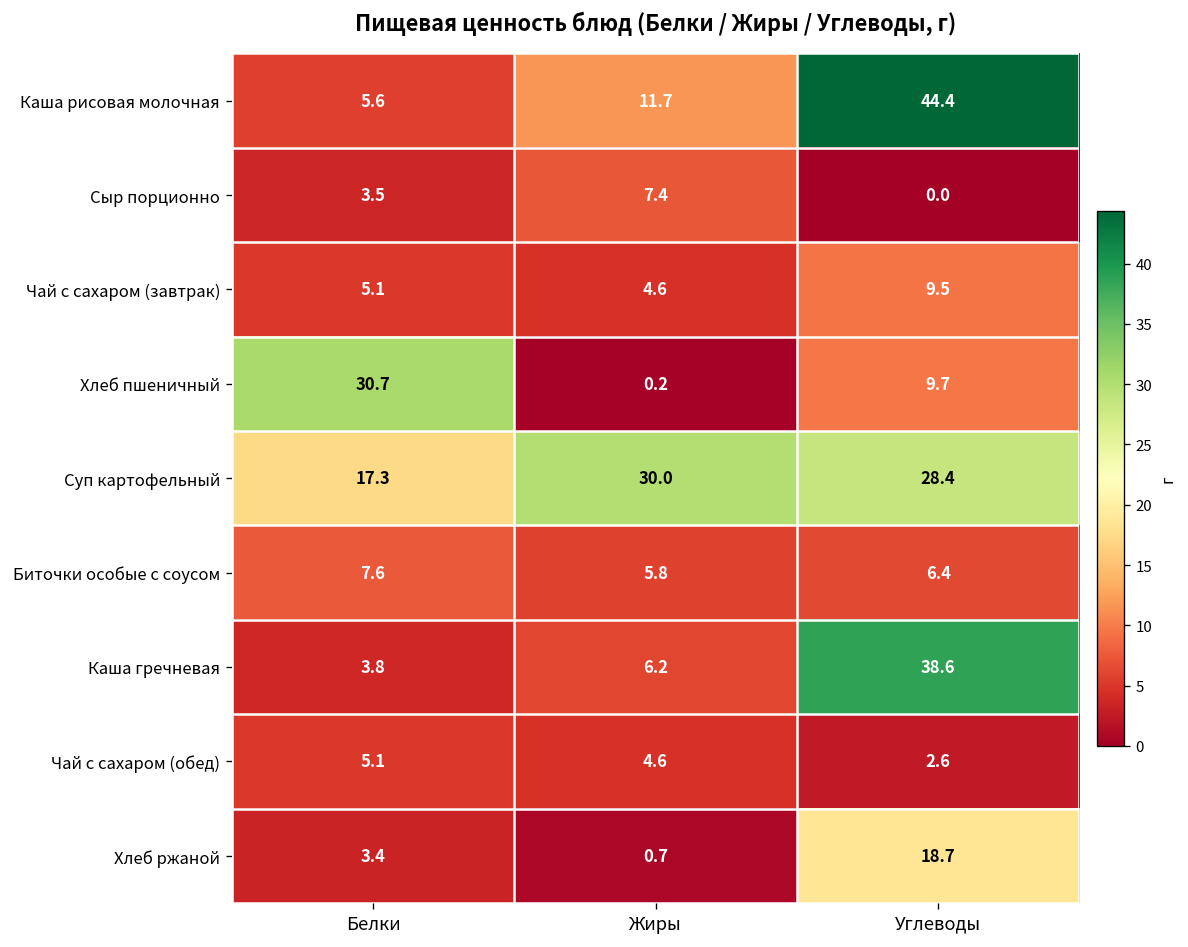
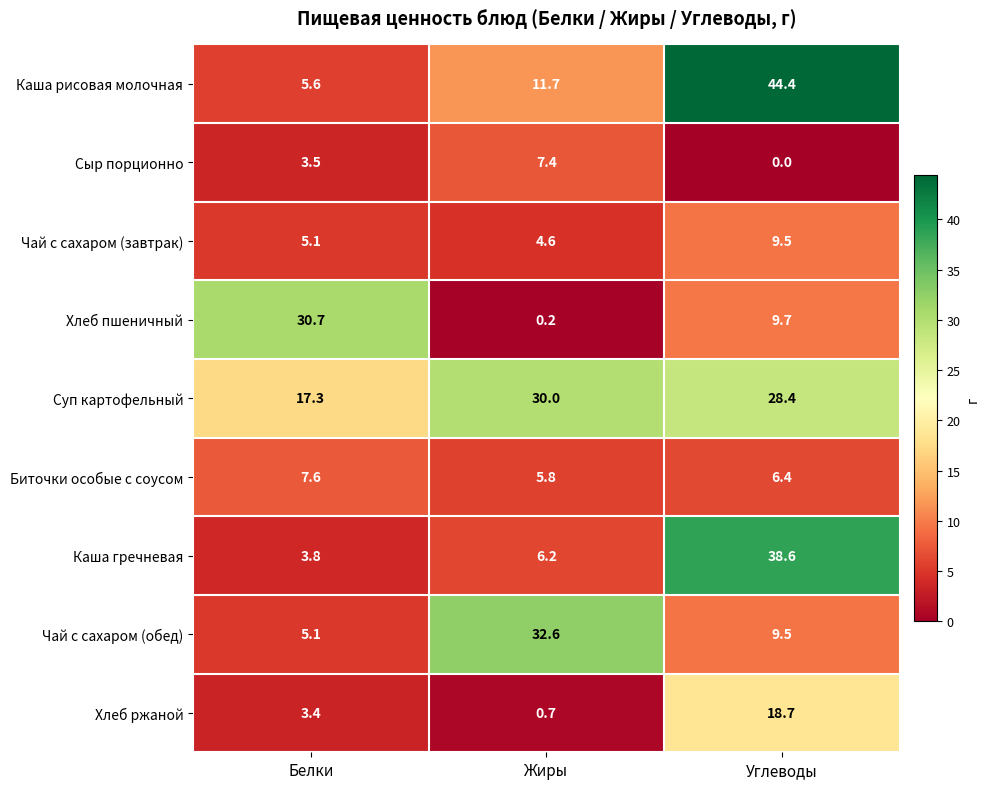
Чай с сахаром (обед), Жиры: 4.6 -> 32.6
Чай с сахаром (обед), Углеводы: 2.6 -> 9.5
